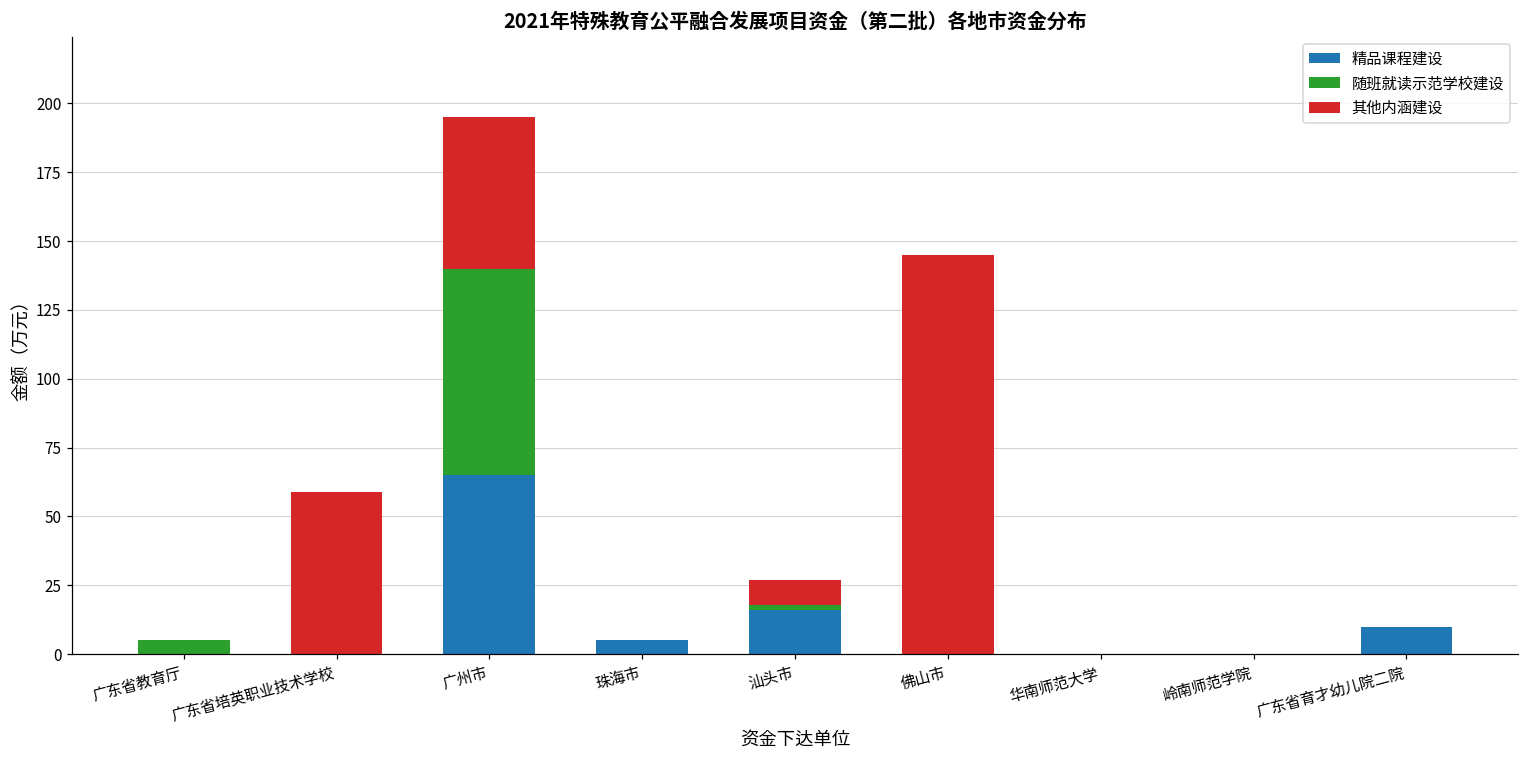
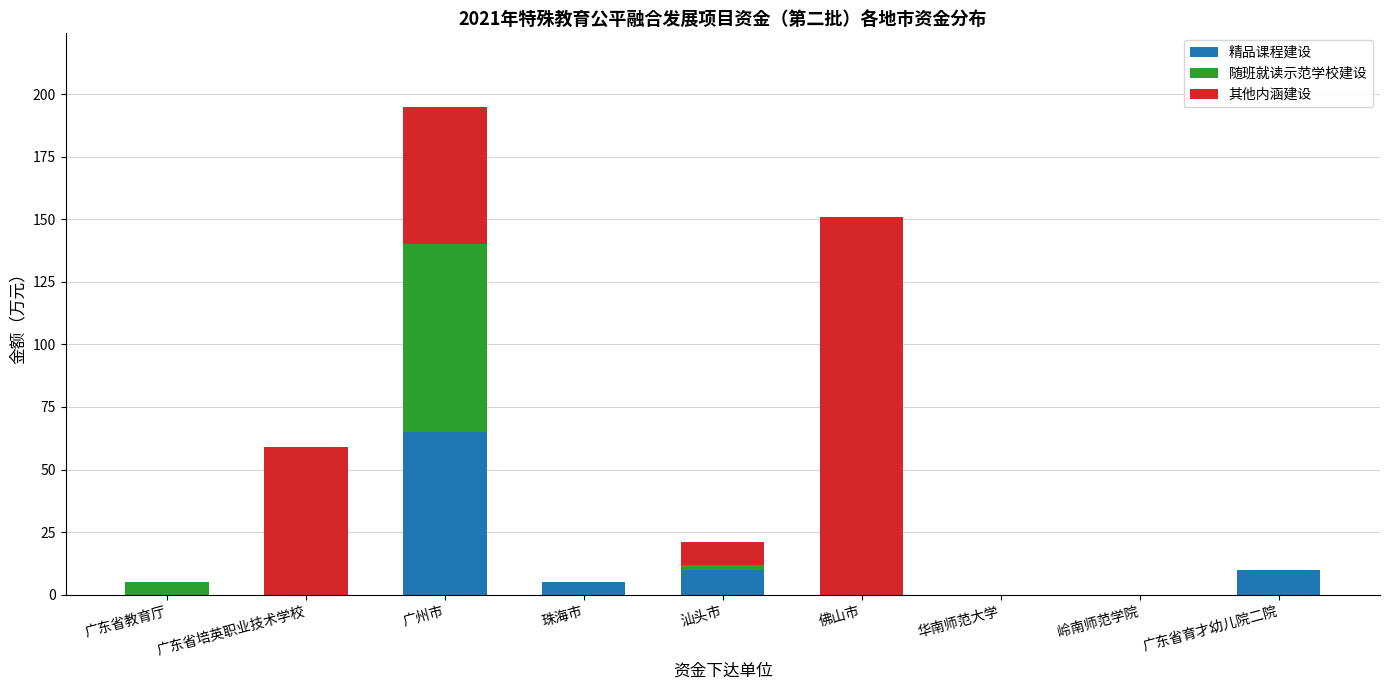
精品课程建设, 汕头市: 16 -> 10
其他内涵建设, 佛山市: 145 -> 151
